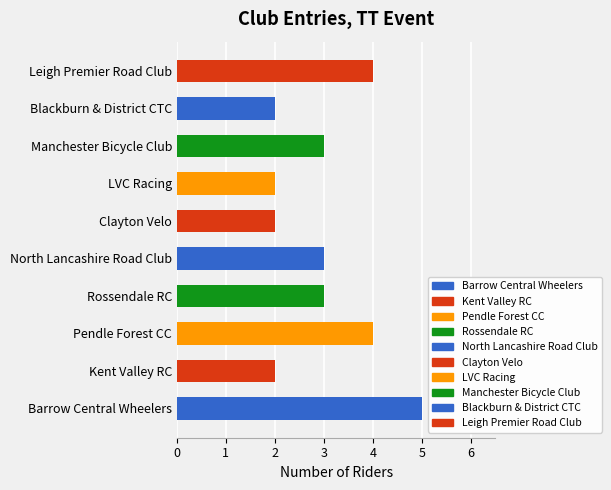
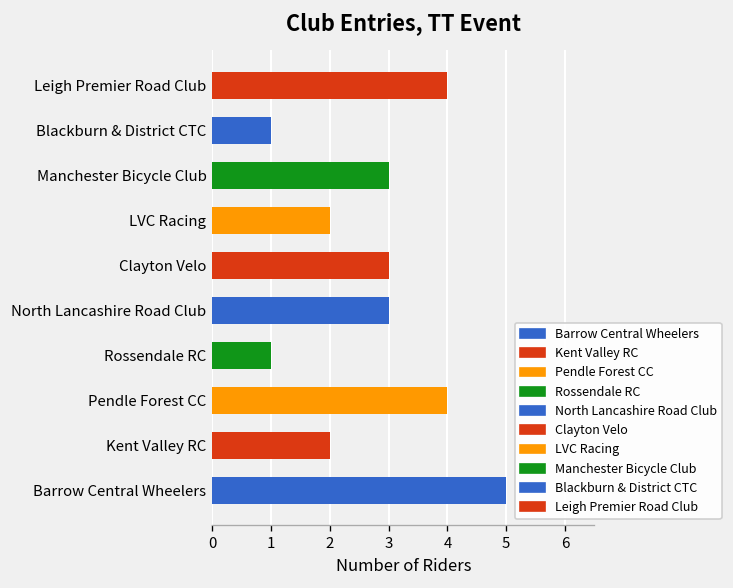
Blackburn & District CTC: 2 -> 1
Clayton Velo: 2 -> 3
Rossendale RC: 3 -> 1
